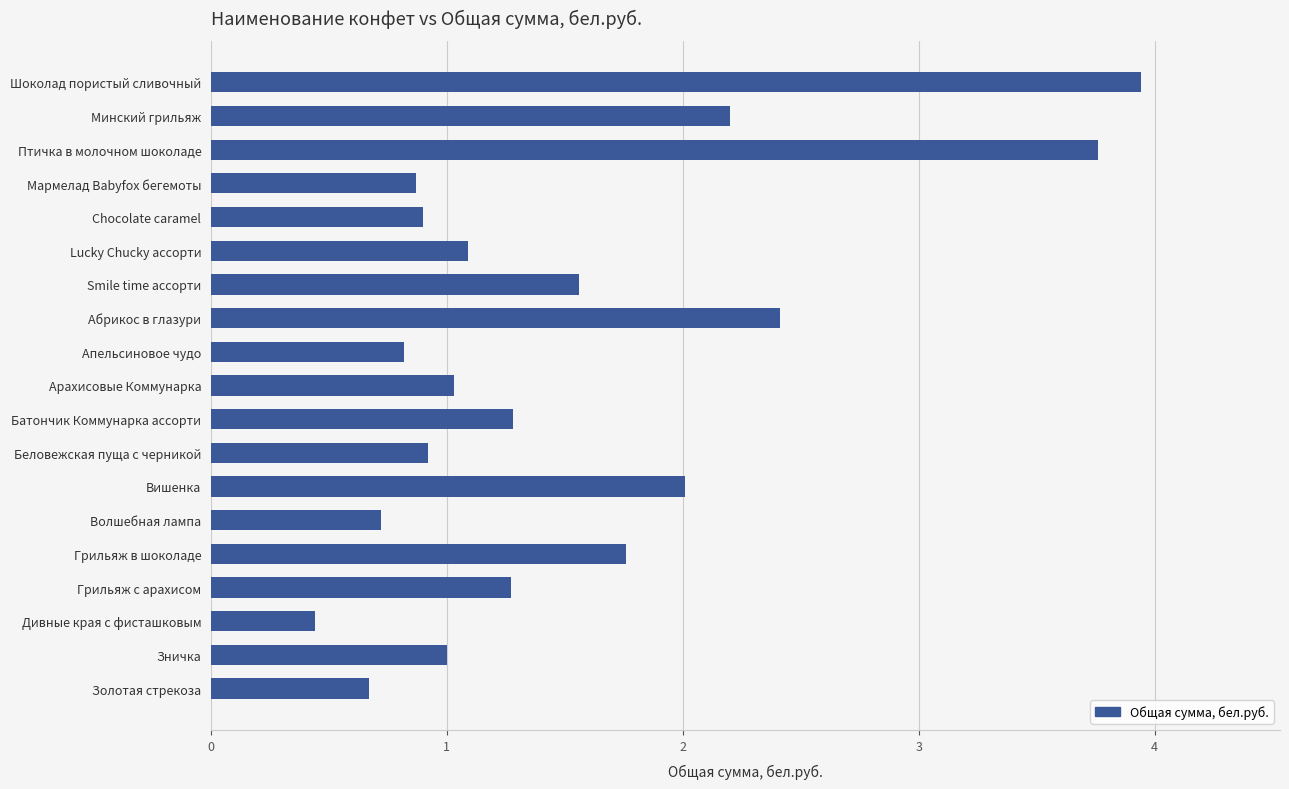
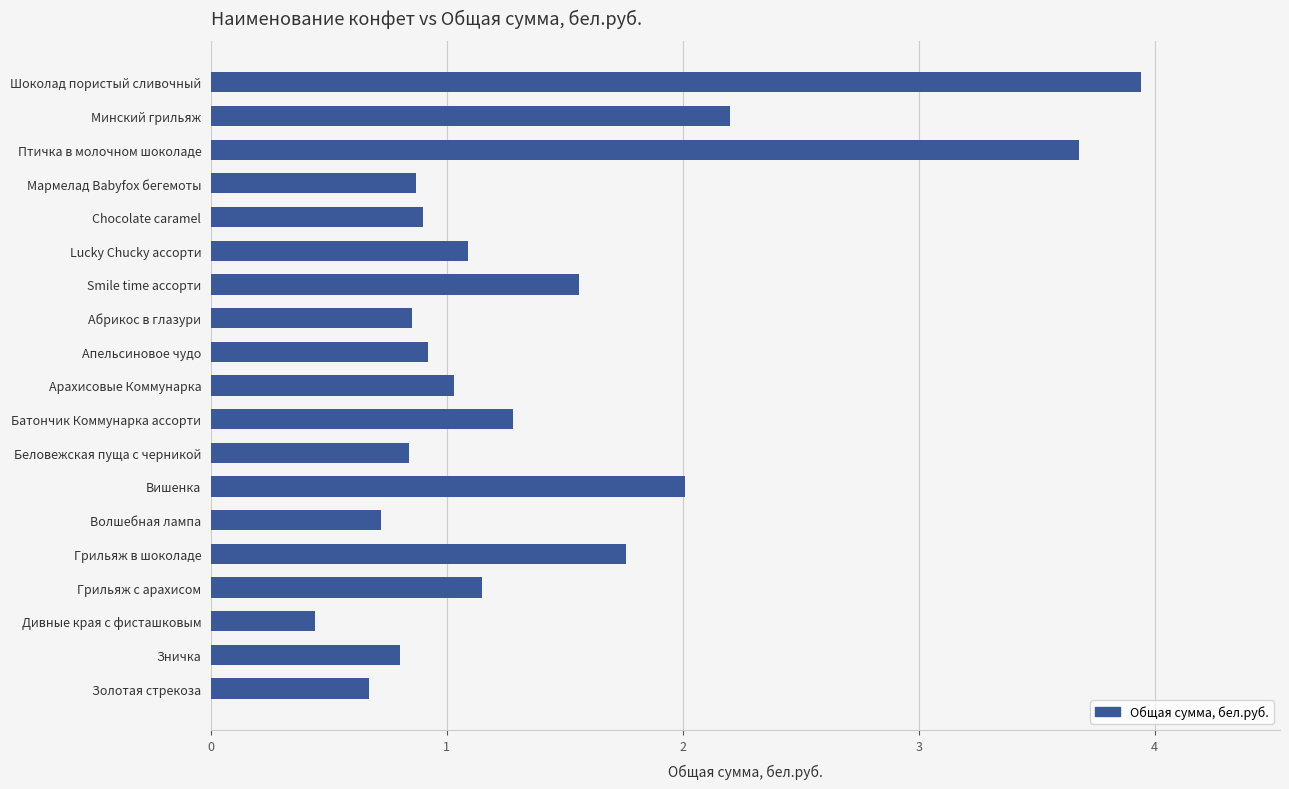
Птичка в молочном шоколаде: 3.76 -> 3.68
Абрикос в глазури: 2.41 -> 0.85
Апельсиновое чудо: 0.82 -> 0.92
Беловежская пуща с черникой: 0.92 -> 0.84
Грильяж с арахисом: 1.27 -> 1.15
Зничка: 1.0 -> 0.8
